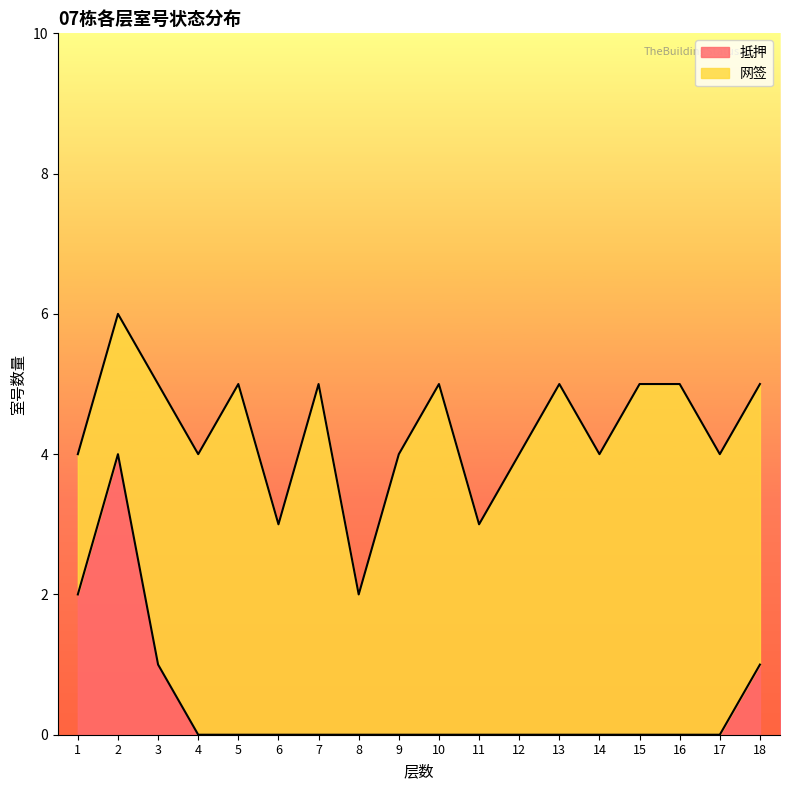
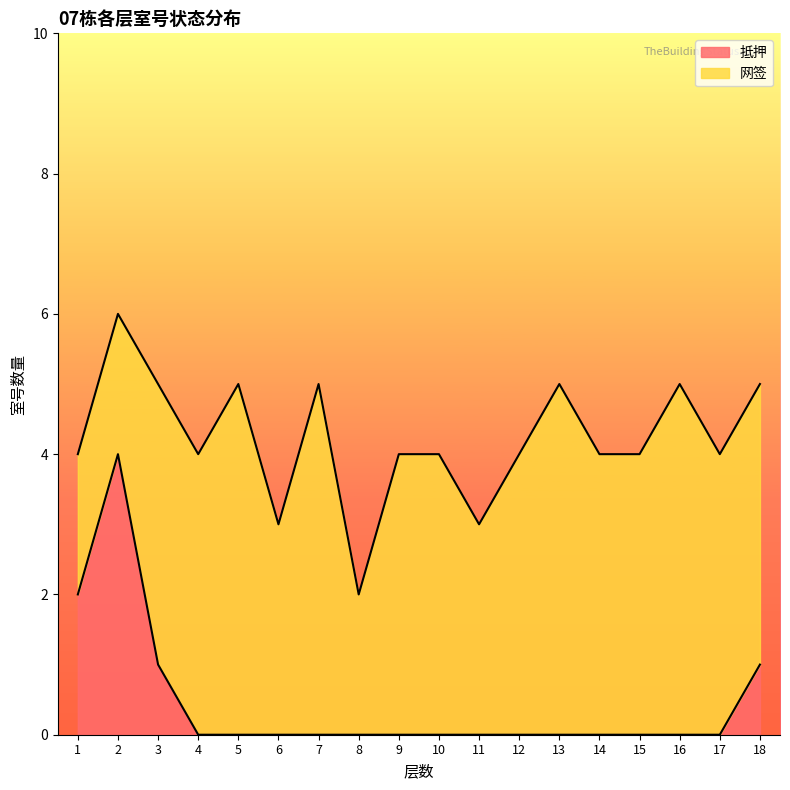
网签, 10: 5 -> 4
网签, 15: 5 -> 4
